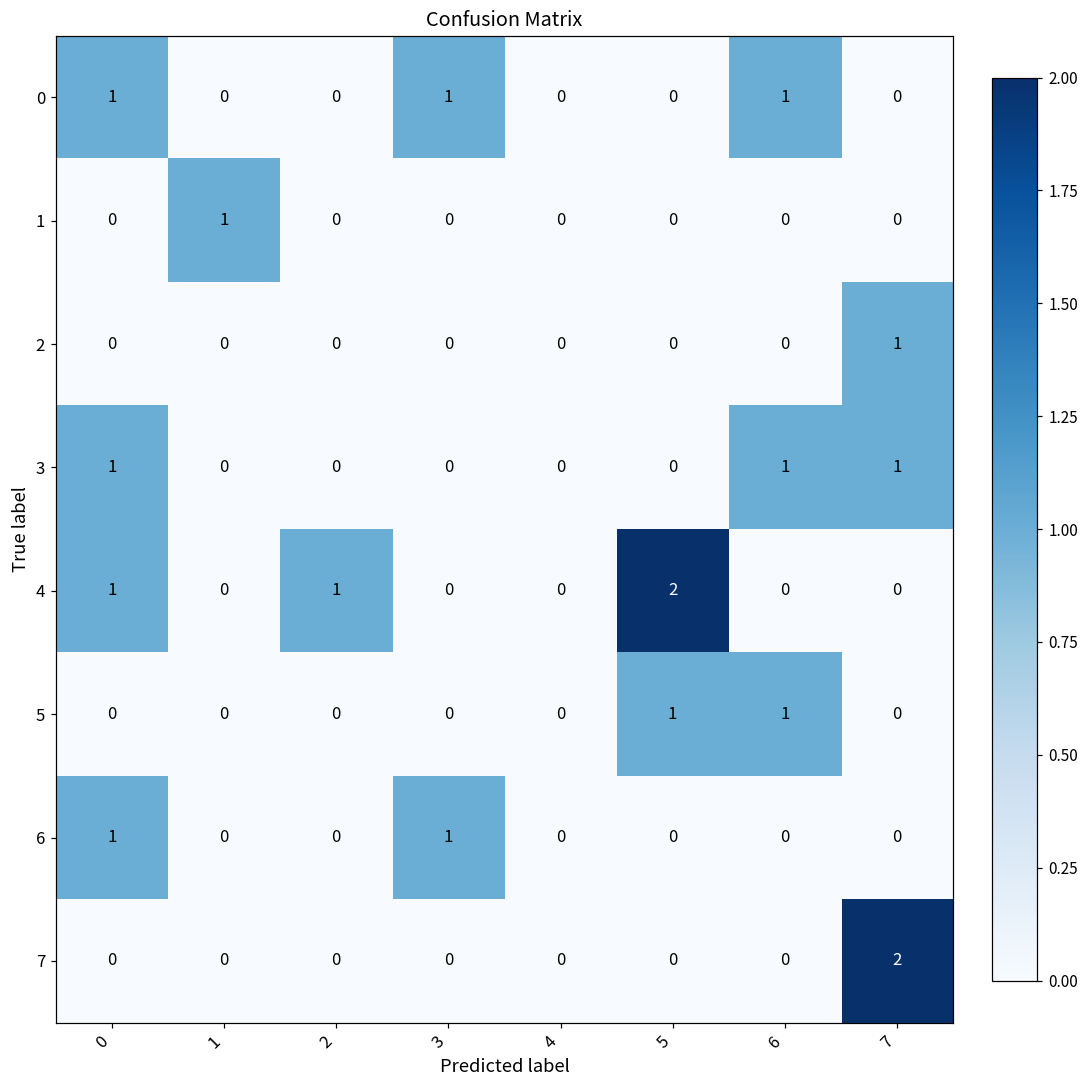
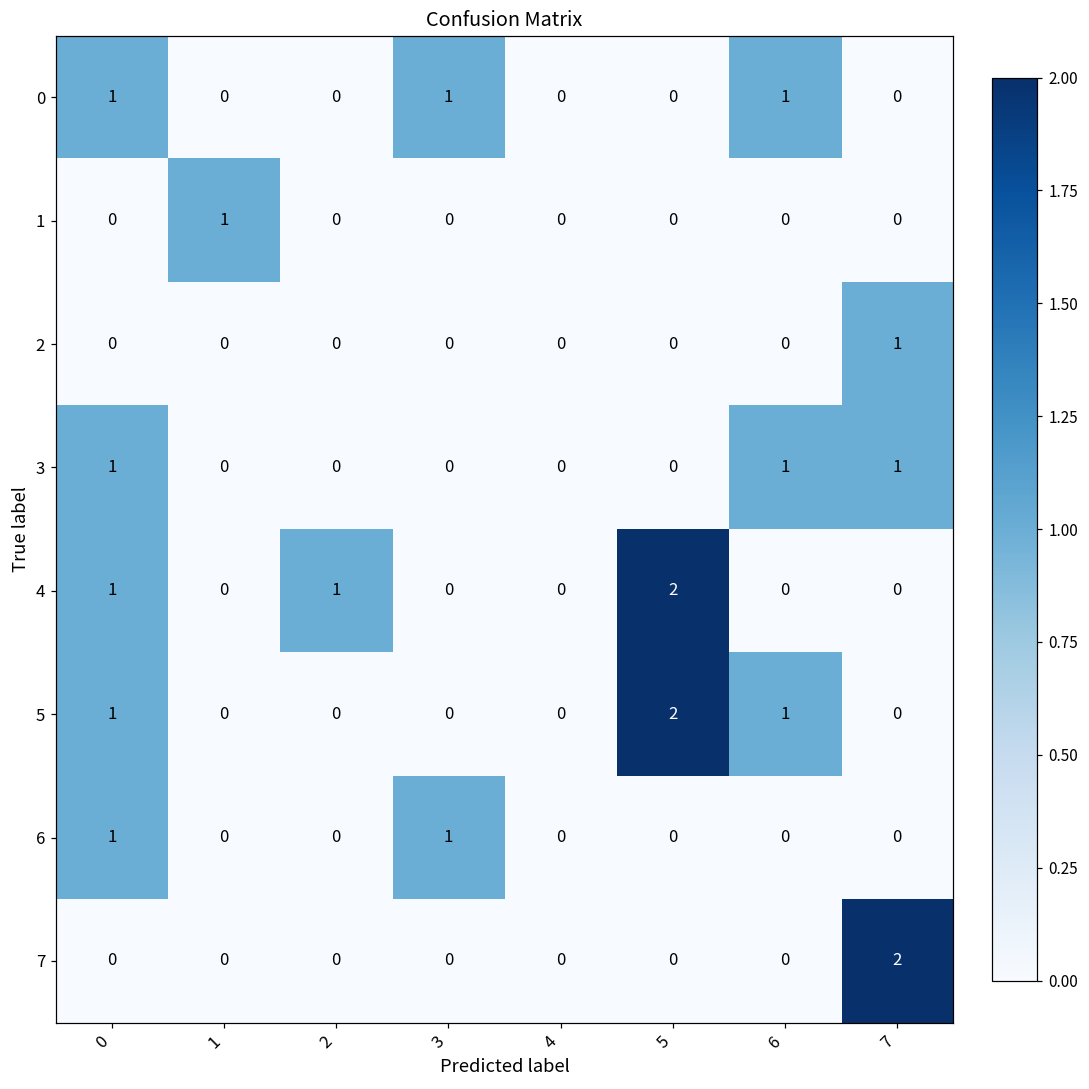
5, 0: 0 -> 1
5, 5: 1 -> 2
